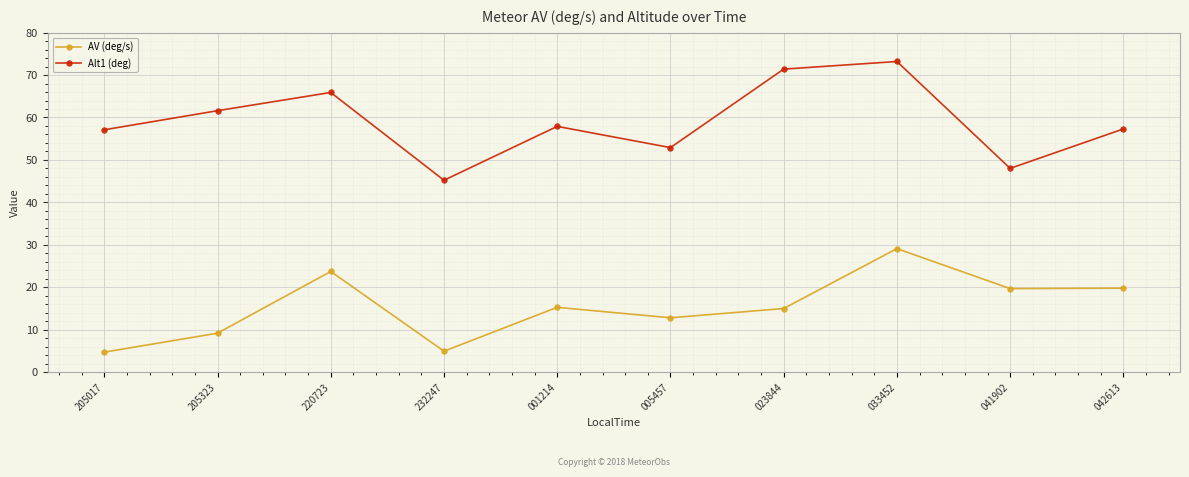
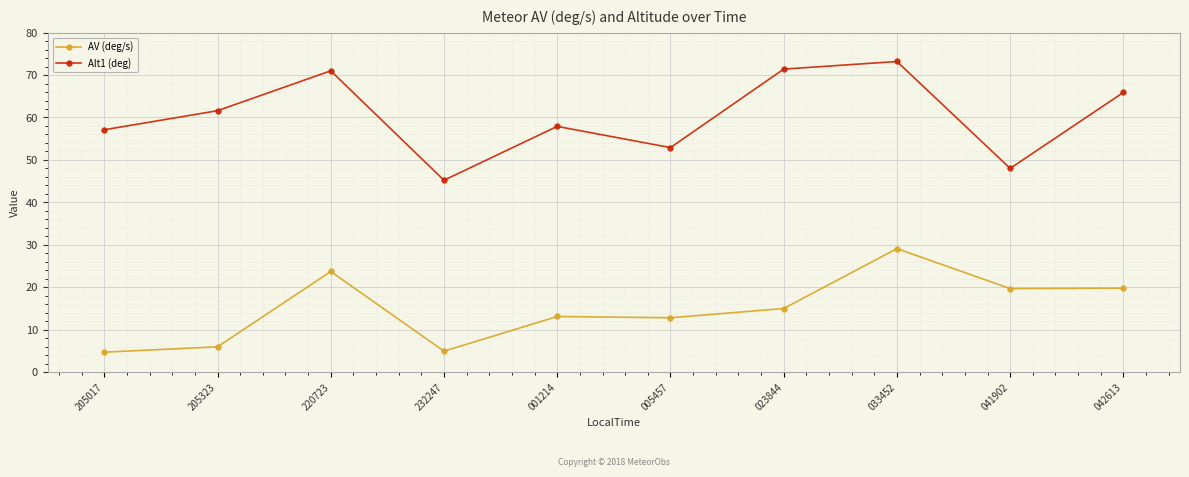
AV (deg/s), 205323: 9 -> 6
Alt1 (deg), 220723: 66 -> 71
AV (deg/s), 001214: 15 -> 13
Alt1 (deg), 042613: 57 -> 66
